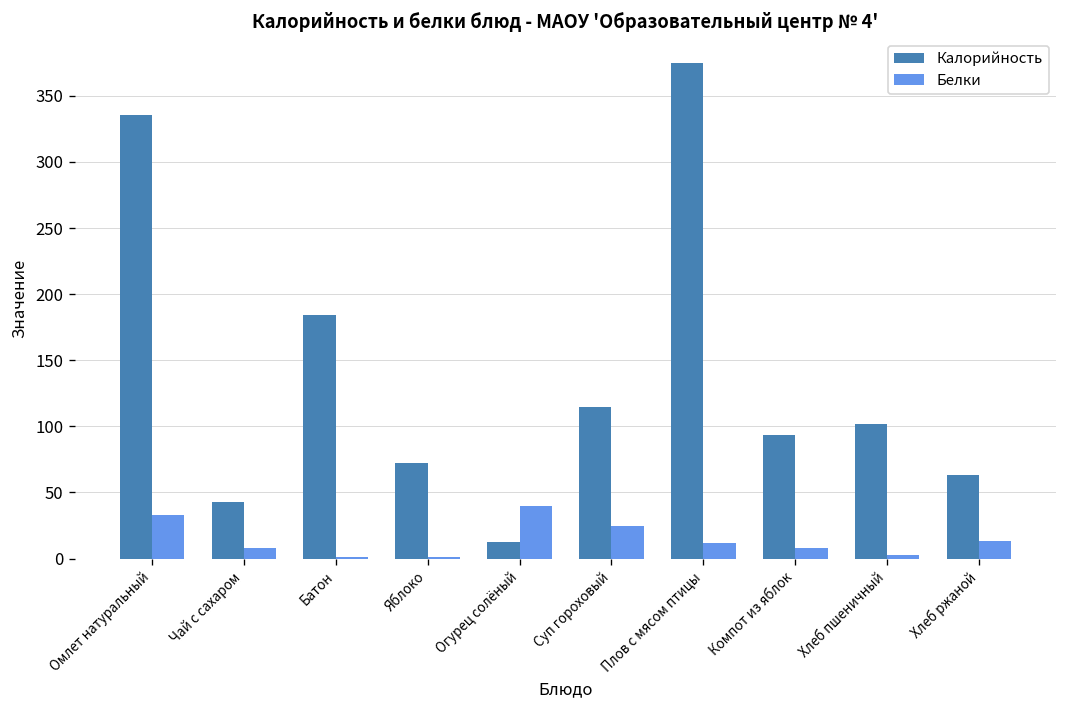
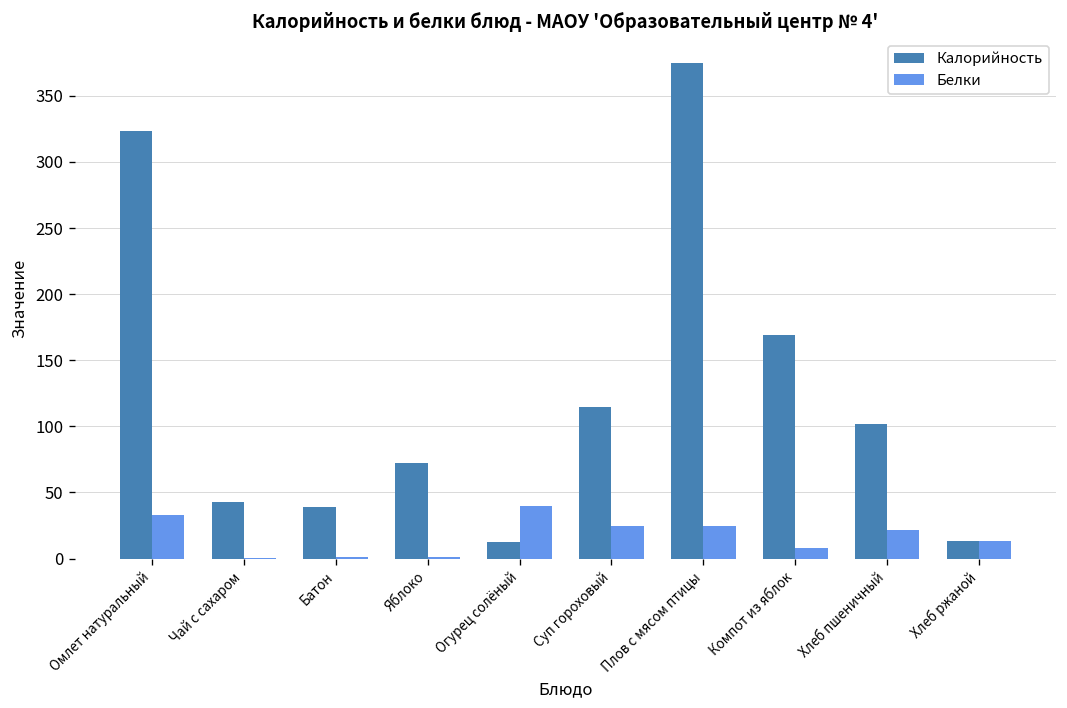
Калорийность, Омлет натуральный: 336 -> 324
Белки, Чай с сахаром: 8 -> 0
Калорийность, Батон: 184 -> 39
Белки, Плов с мясом птицы: 11 -> 24
Калорийность, Компот из яблок: 94 -> 169
Белки, Хлеб пшеничный: 2 -> 22
Калорийность, Хлеб ржаной: 64 -> 14
